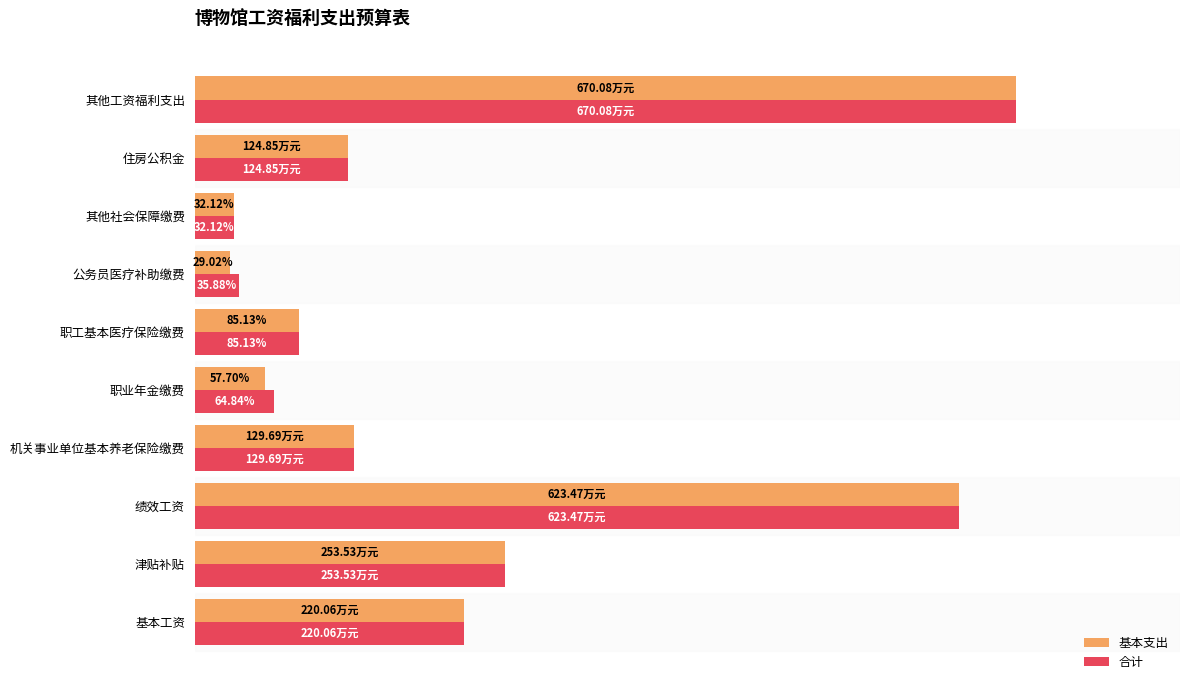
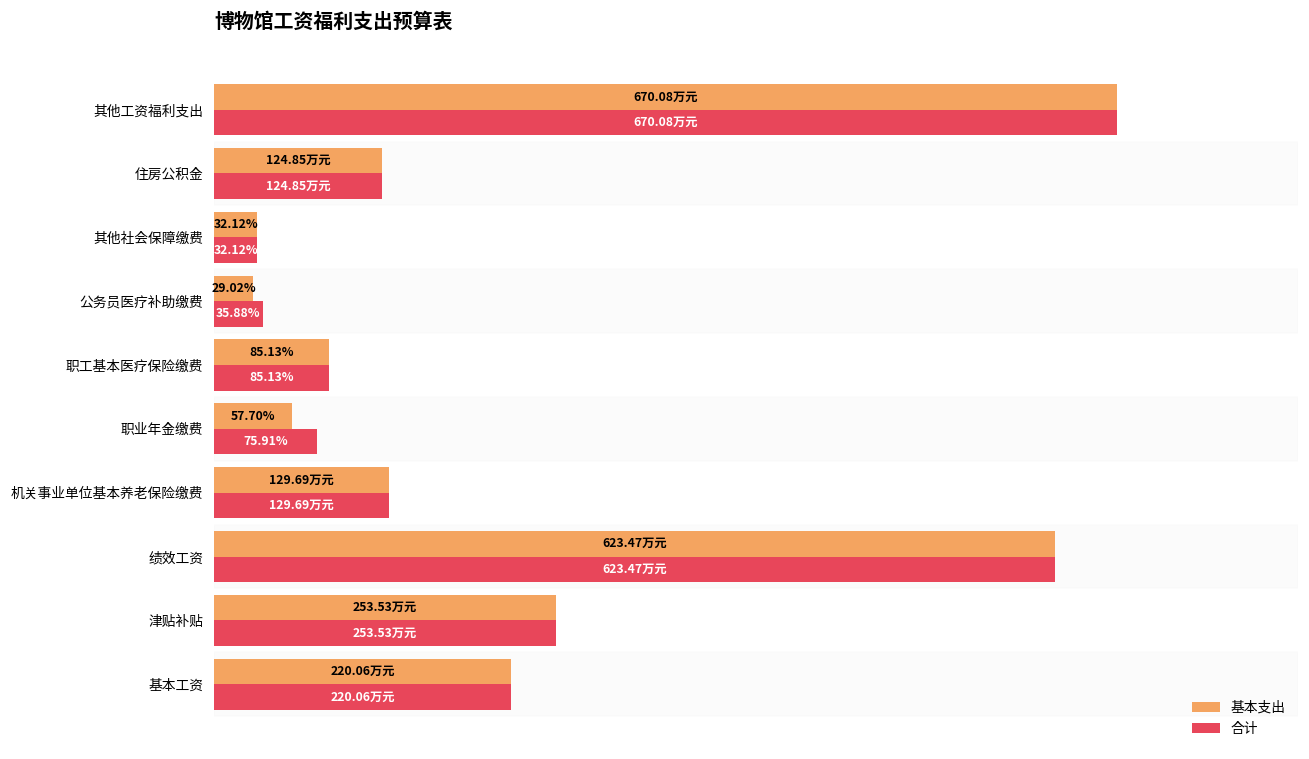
合计, 职业年金缴费: 64.84% -> 75.91%
